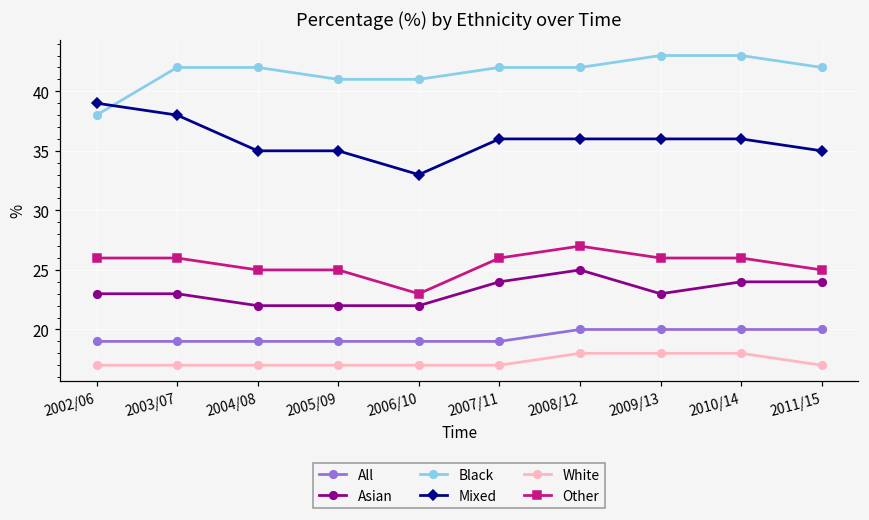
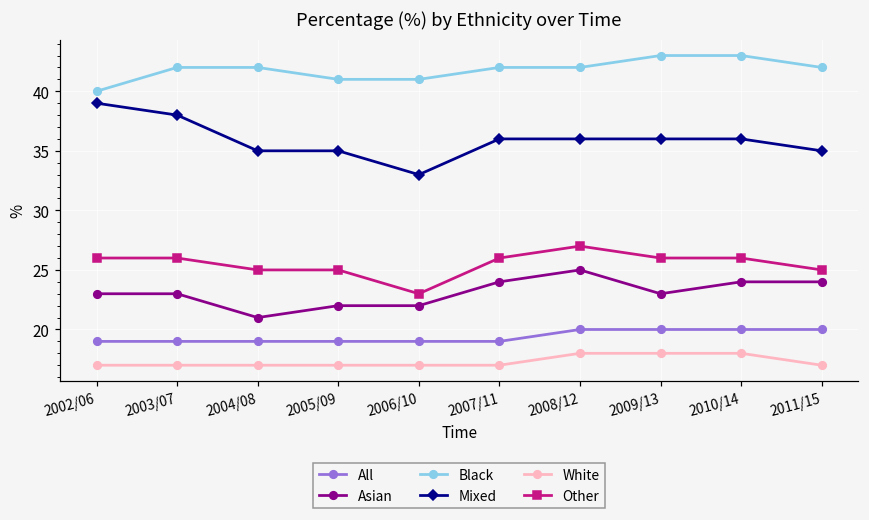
Black, 2002/06: 38 -> 40
Asian, 2004/08: 22 -> 21
